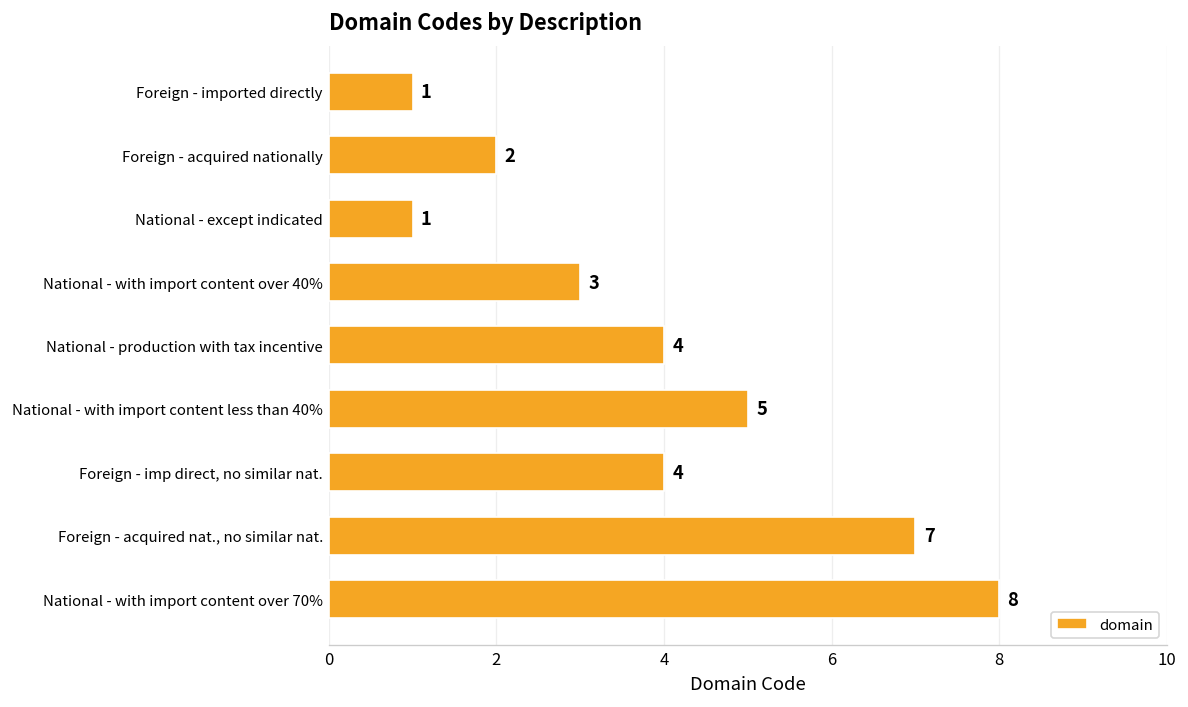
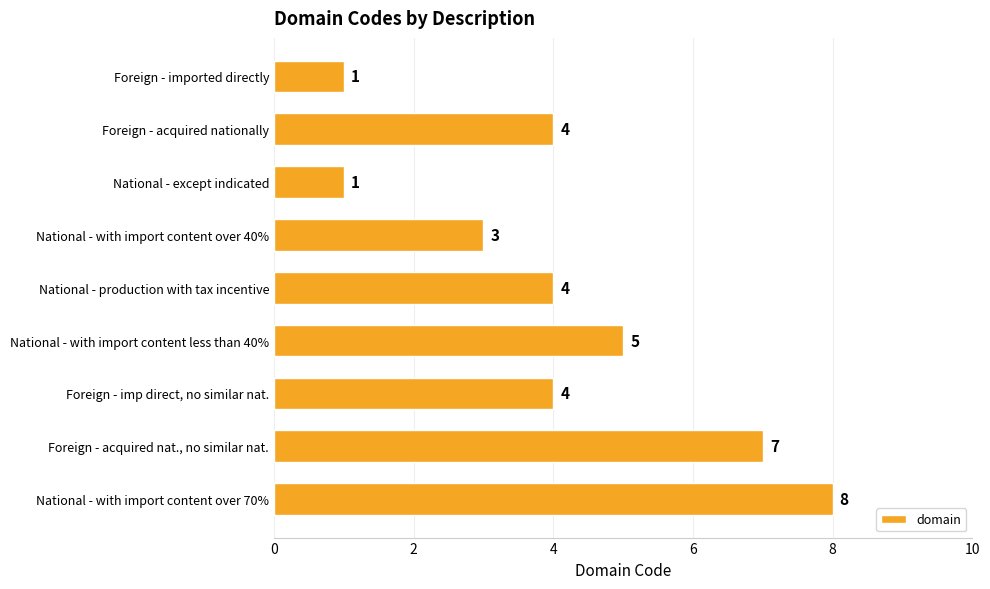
Foreign - acquired nationally: 2 -> 4
